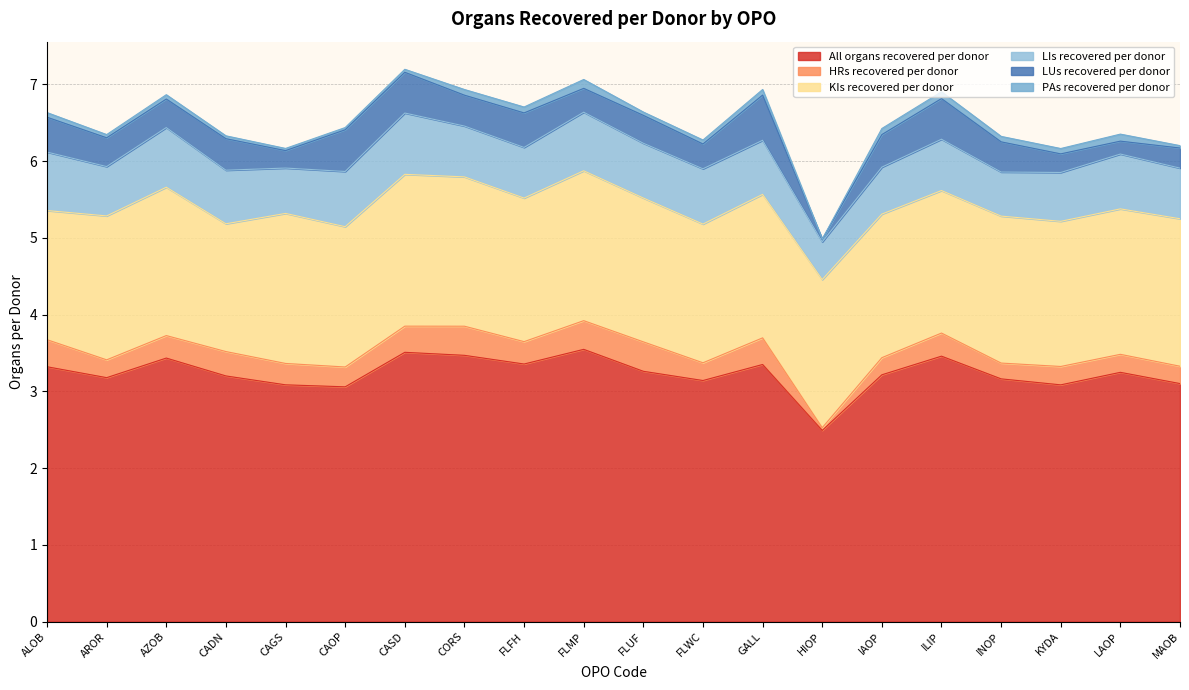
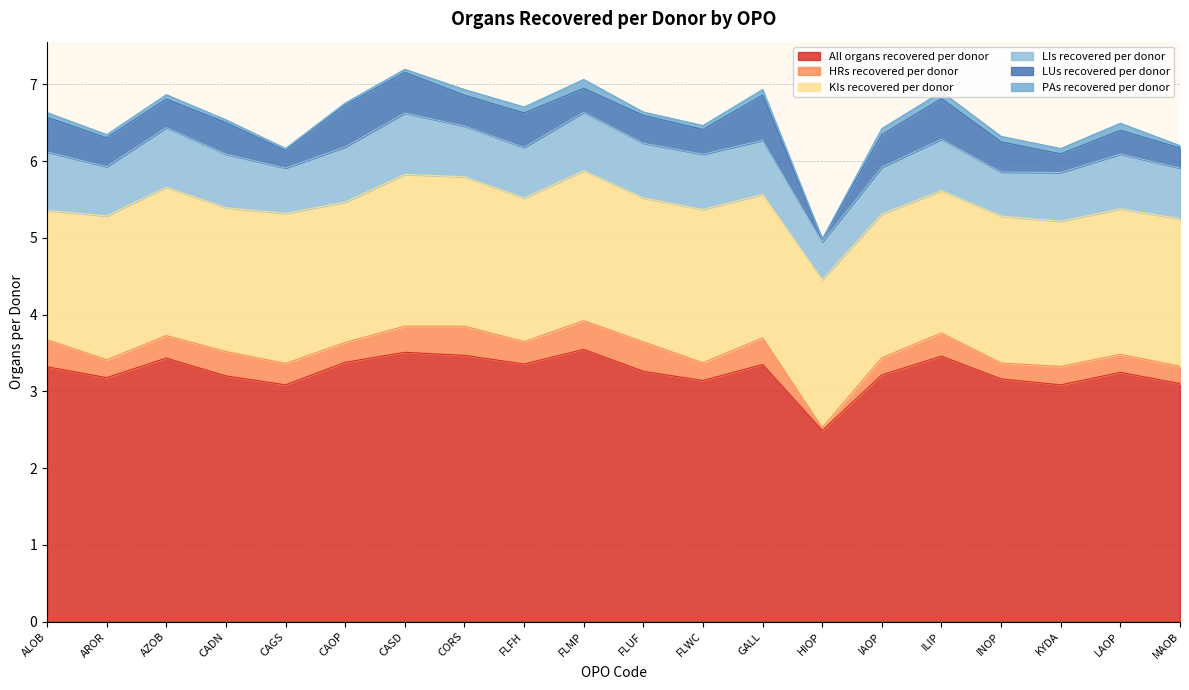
KIs recovered per donor, CADN: 1.7 -> 1.9
All organs recovered per donor, CAOP: 3.1 -> 3.4
KIs recovered per donor, FLWC: 1.8 -> 2.0
LUs recovered per donor, LAOP: 0.2 -> 0.3
